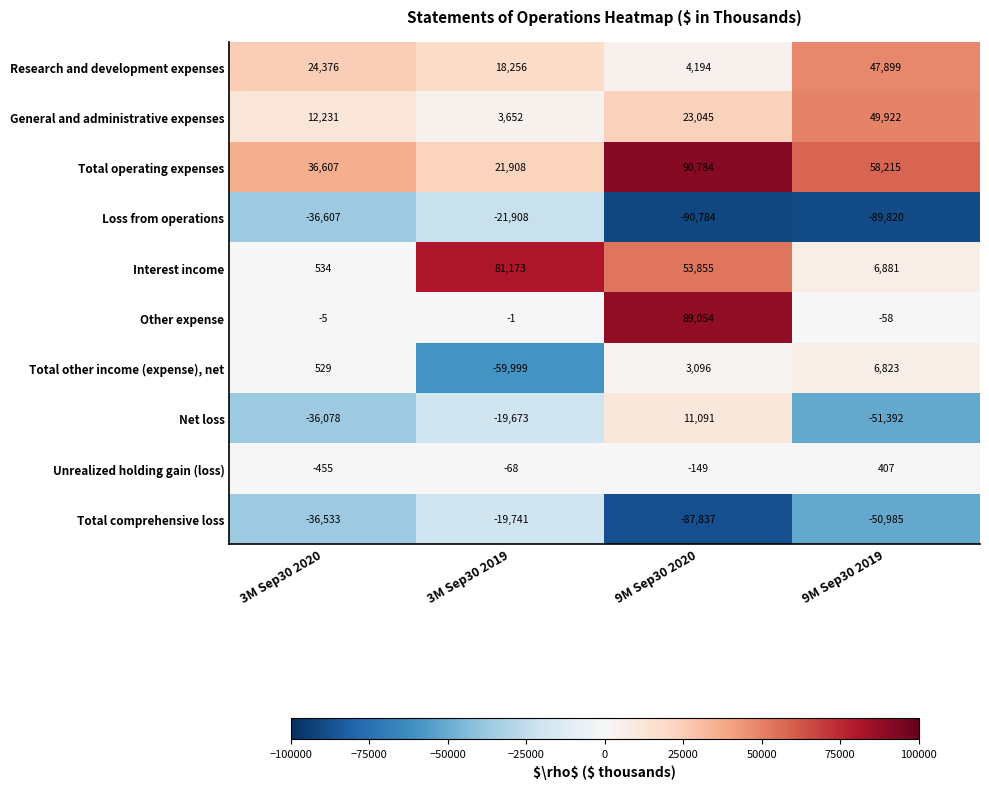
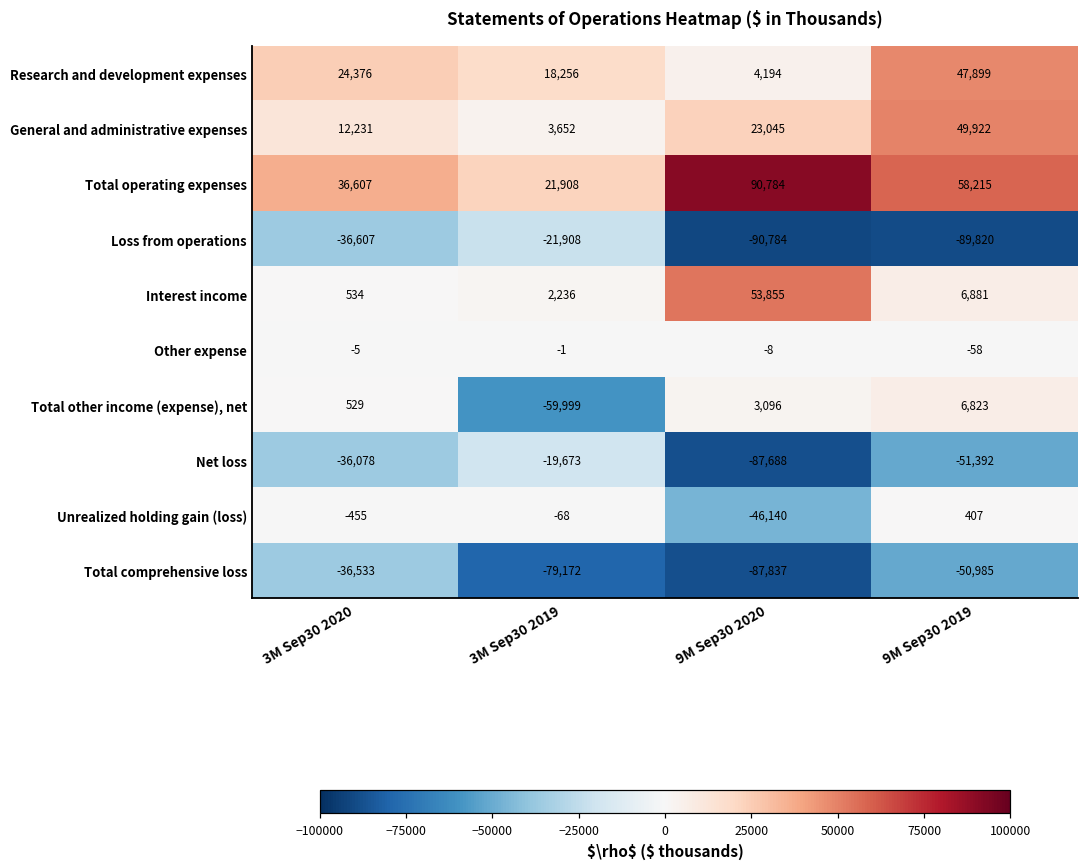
Interest income, 3M Sep30 2019: 81,173 -> 2,236
Other expense, 9M Sep30 2020: 89,054 -> -8
Net loss, 9M Sep30 2020: 11,091 -> -87,688
Unrealized holding gain (loss), 9M Sep30 2020: -149 -> -46,140
Total comprehensive loss, 3M Sep30 2019: -19,741 -> -79,172
